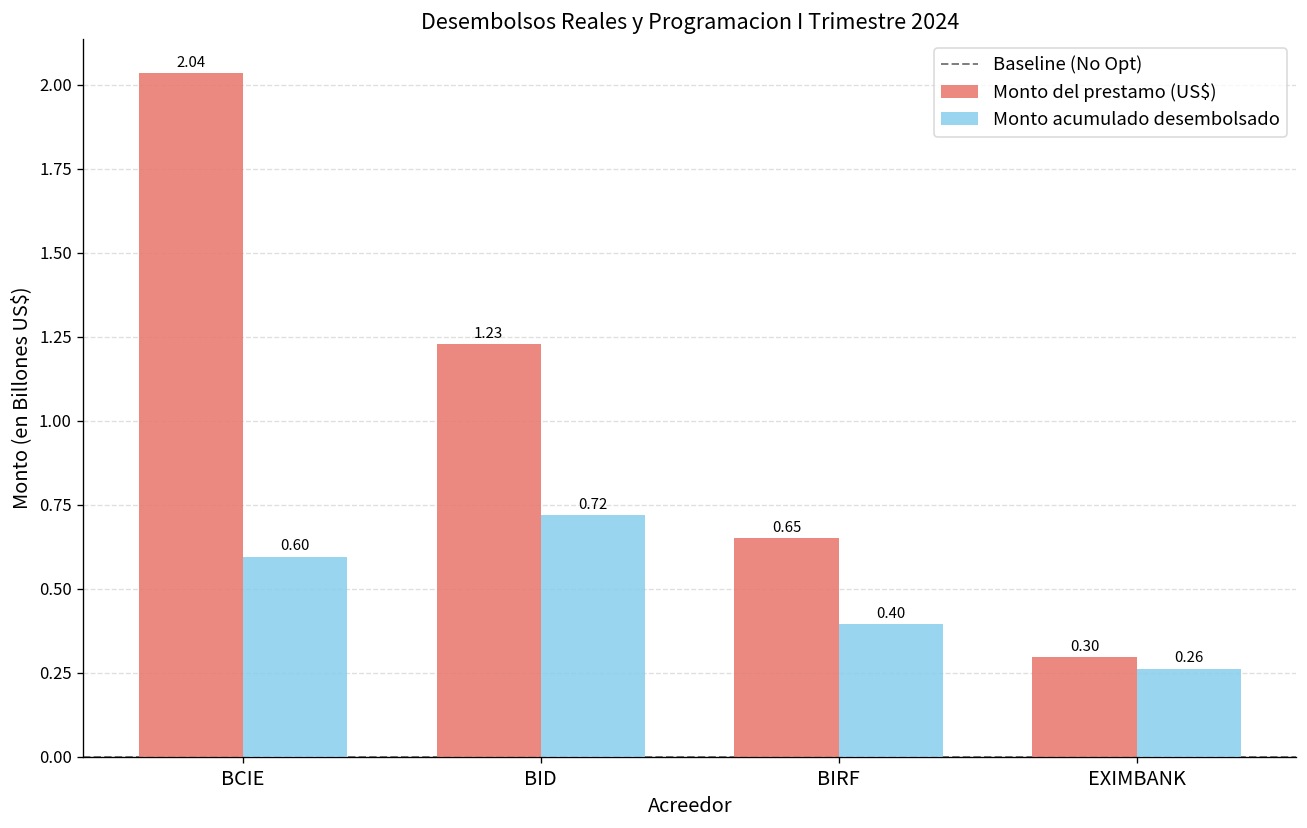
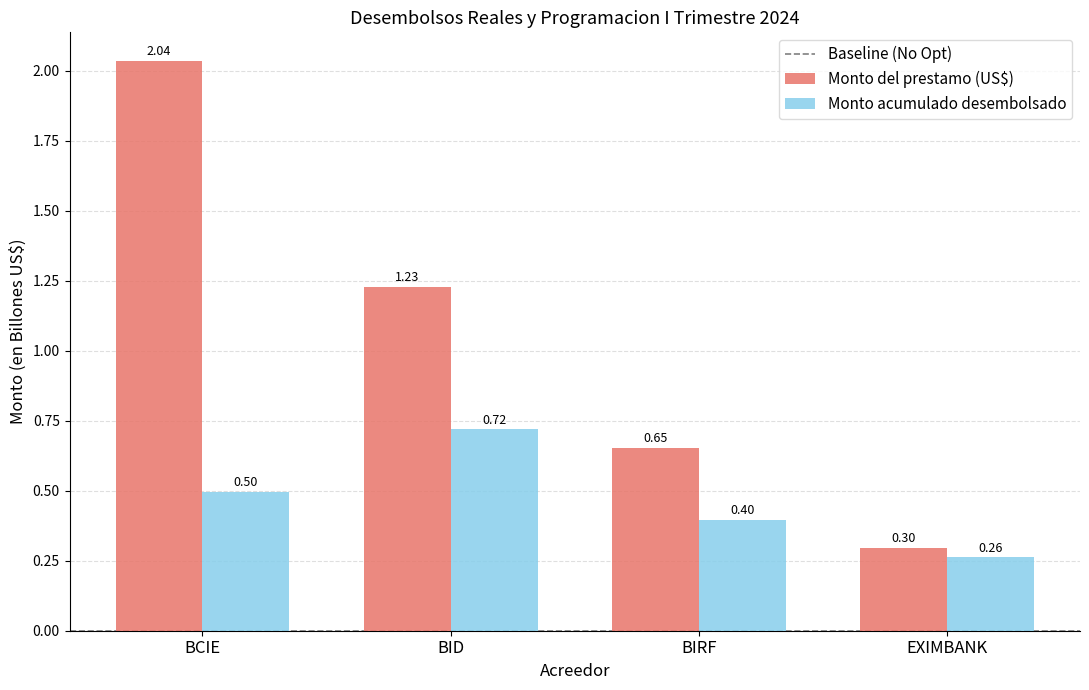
Monto acumulado desembolsado, BCIE: 0.60 -> 0.50
